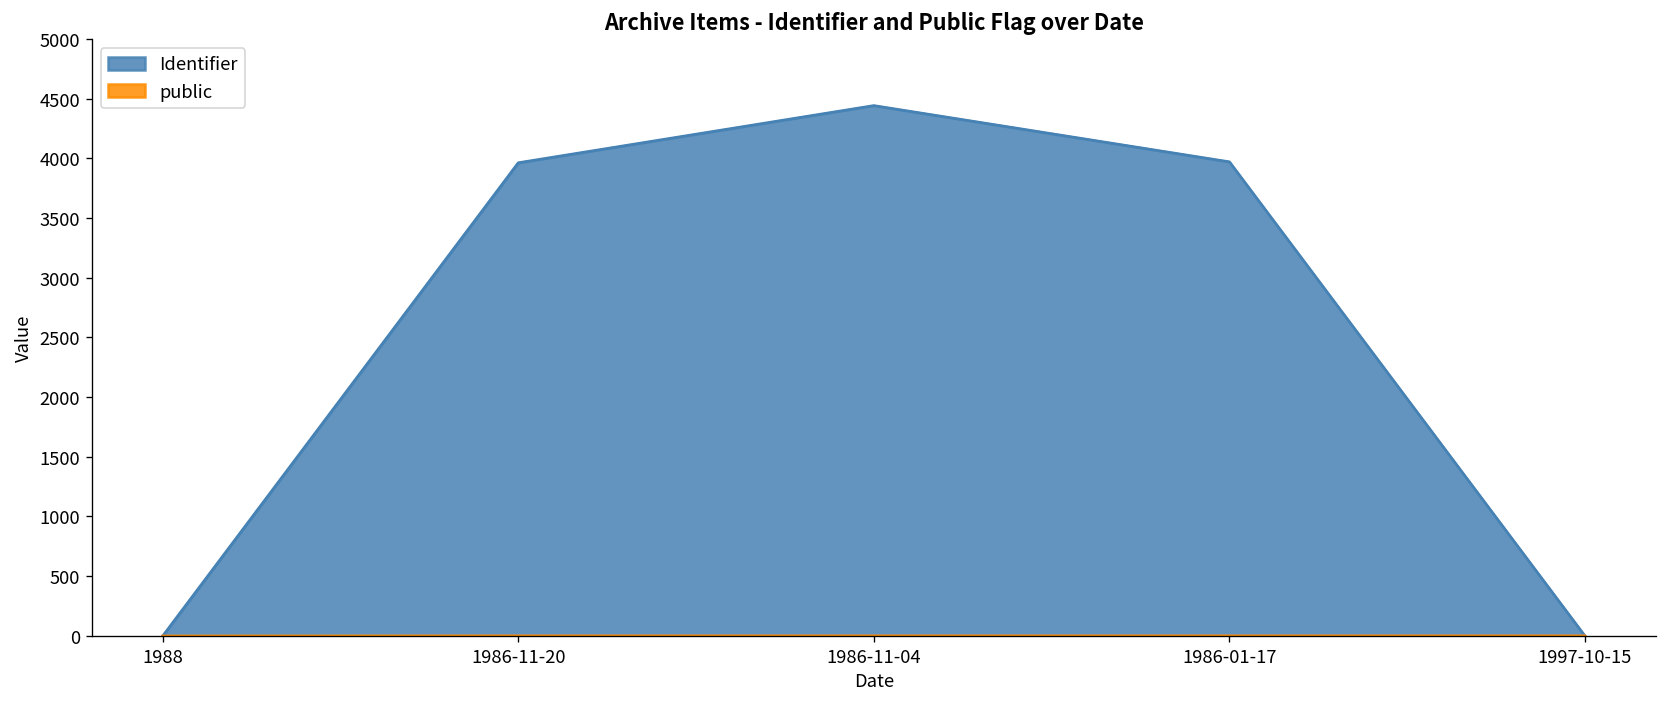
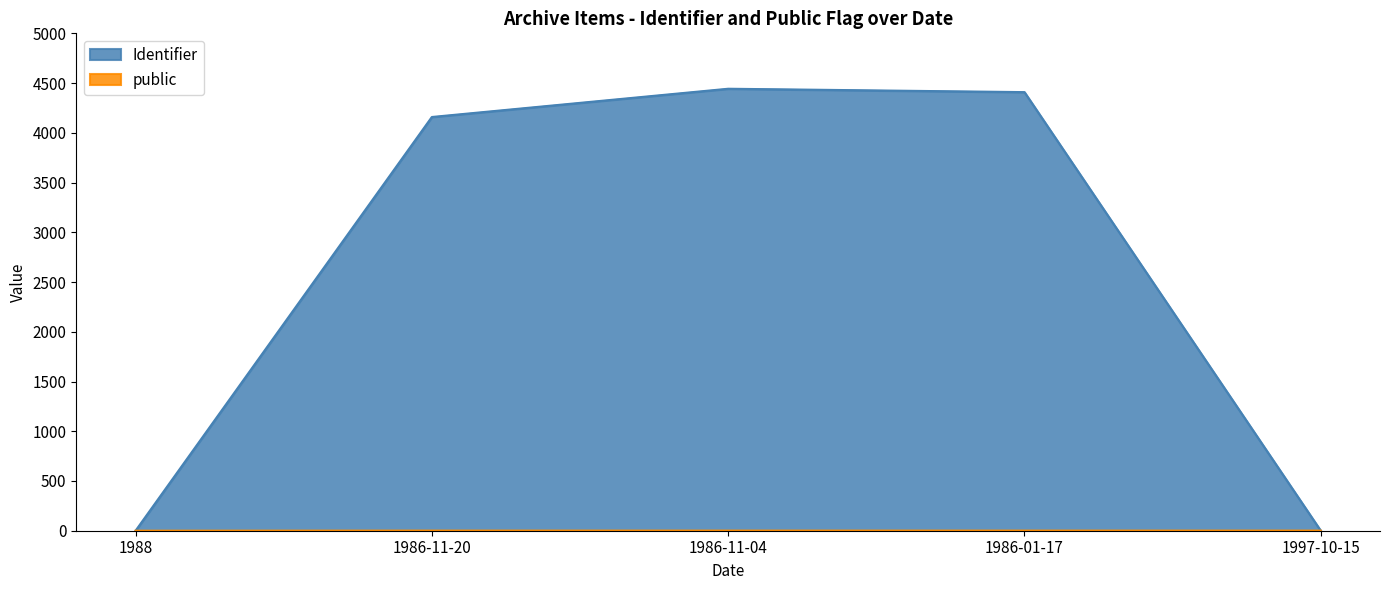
Identifier, 1986-11-20: 4000 -> 4200
Identifier, 1986-01-17: 4000 -> 4400
